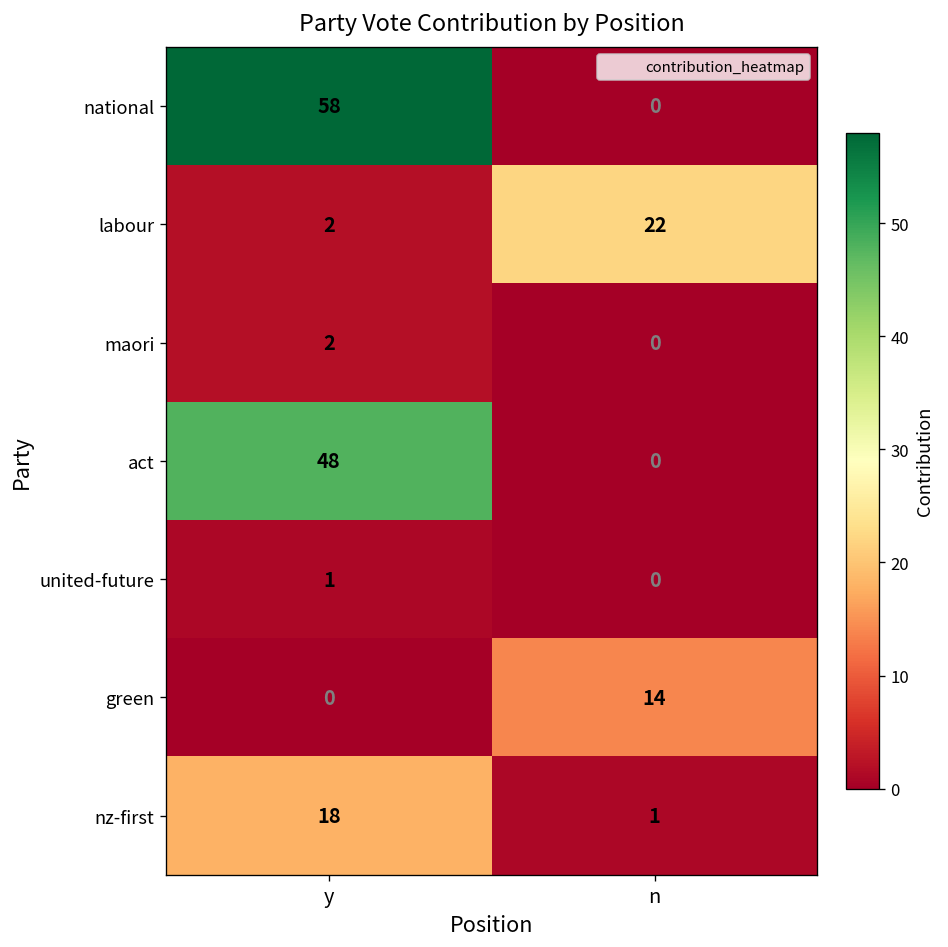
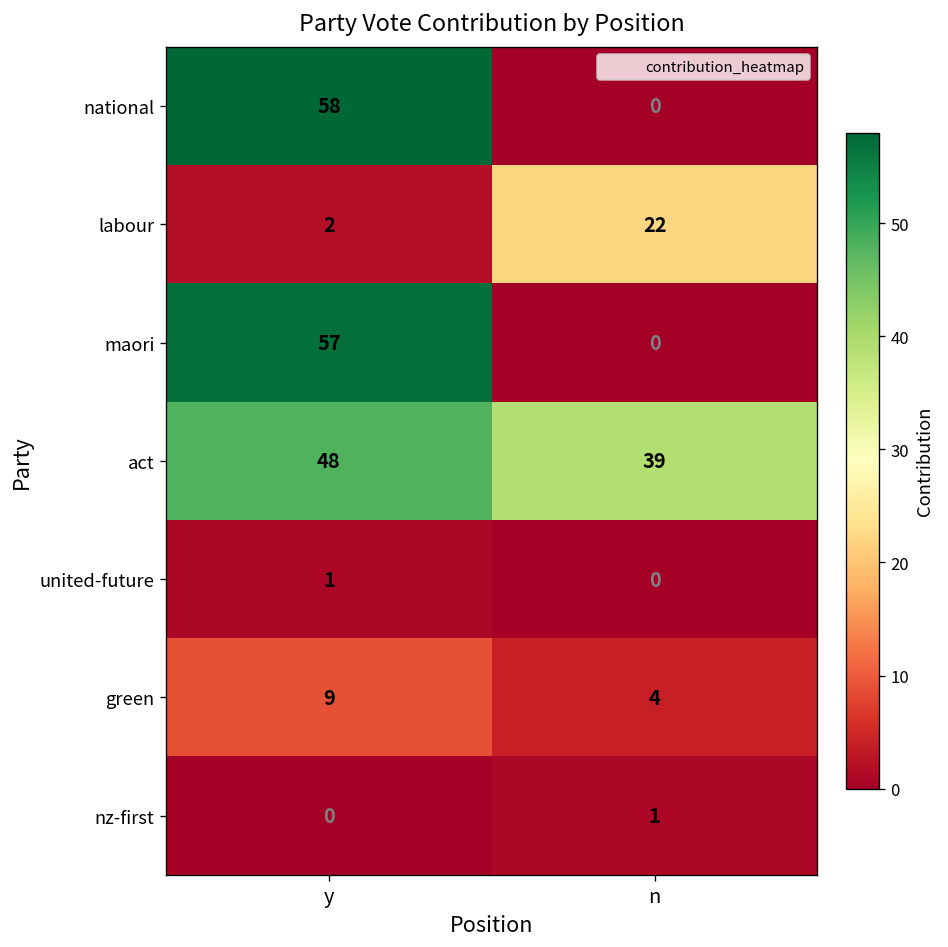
maori, y: 2 -> 57
act, n: 0 -> 39
green, y: 0 -> 9
green, n: 14 -> 4
nz-first, y: 18 -> 0
